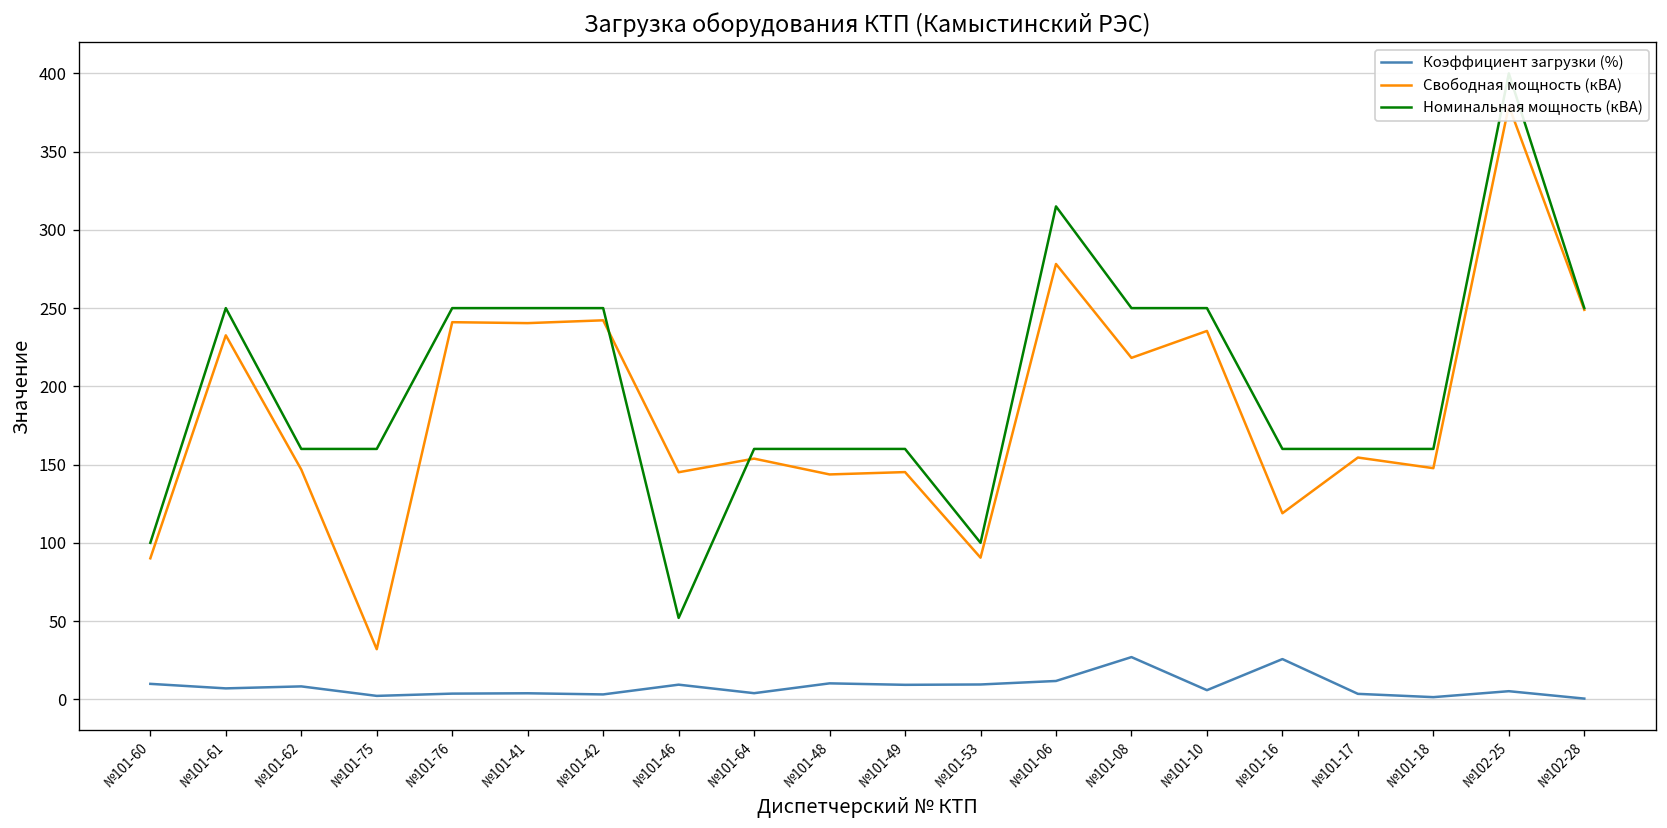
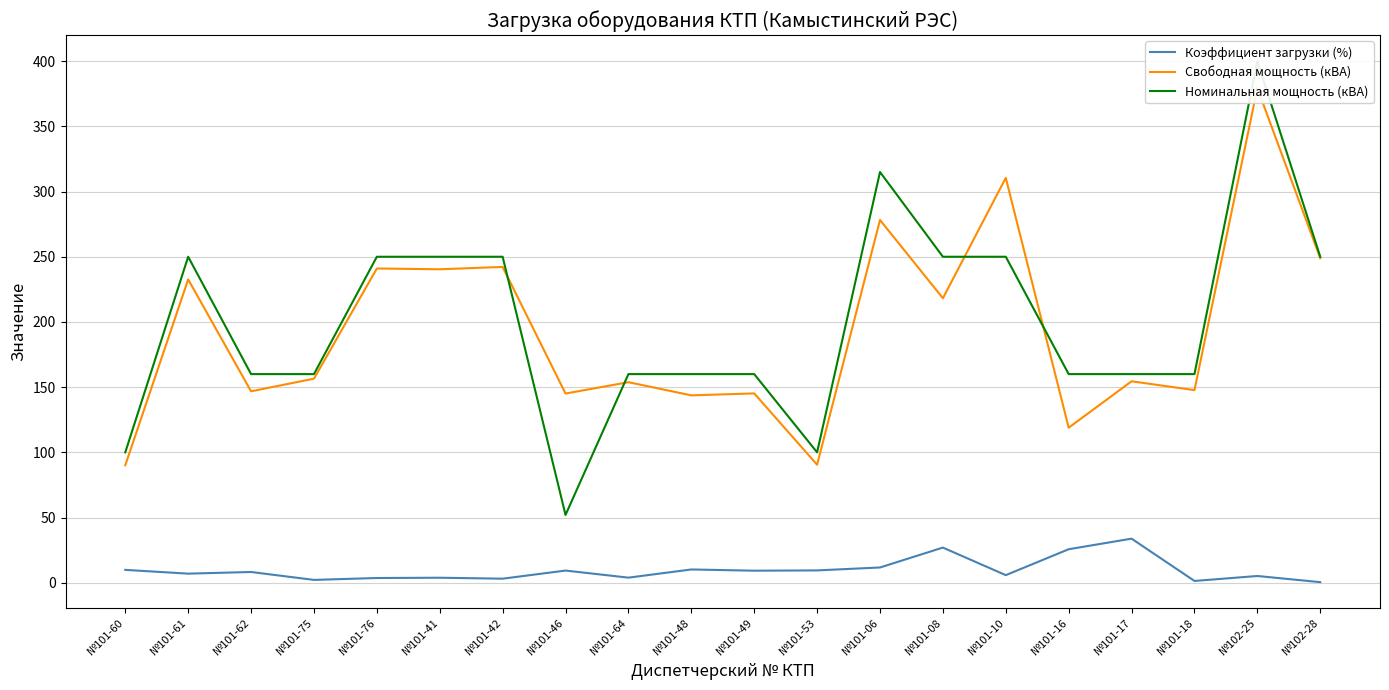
Свободная мощность (кВА), №101-75: 32 -> 157
Свободная мощность (кВА), №101-10: 235 -> 311
Коэффициент загрузки (%), №101-17: 3 -> 34
